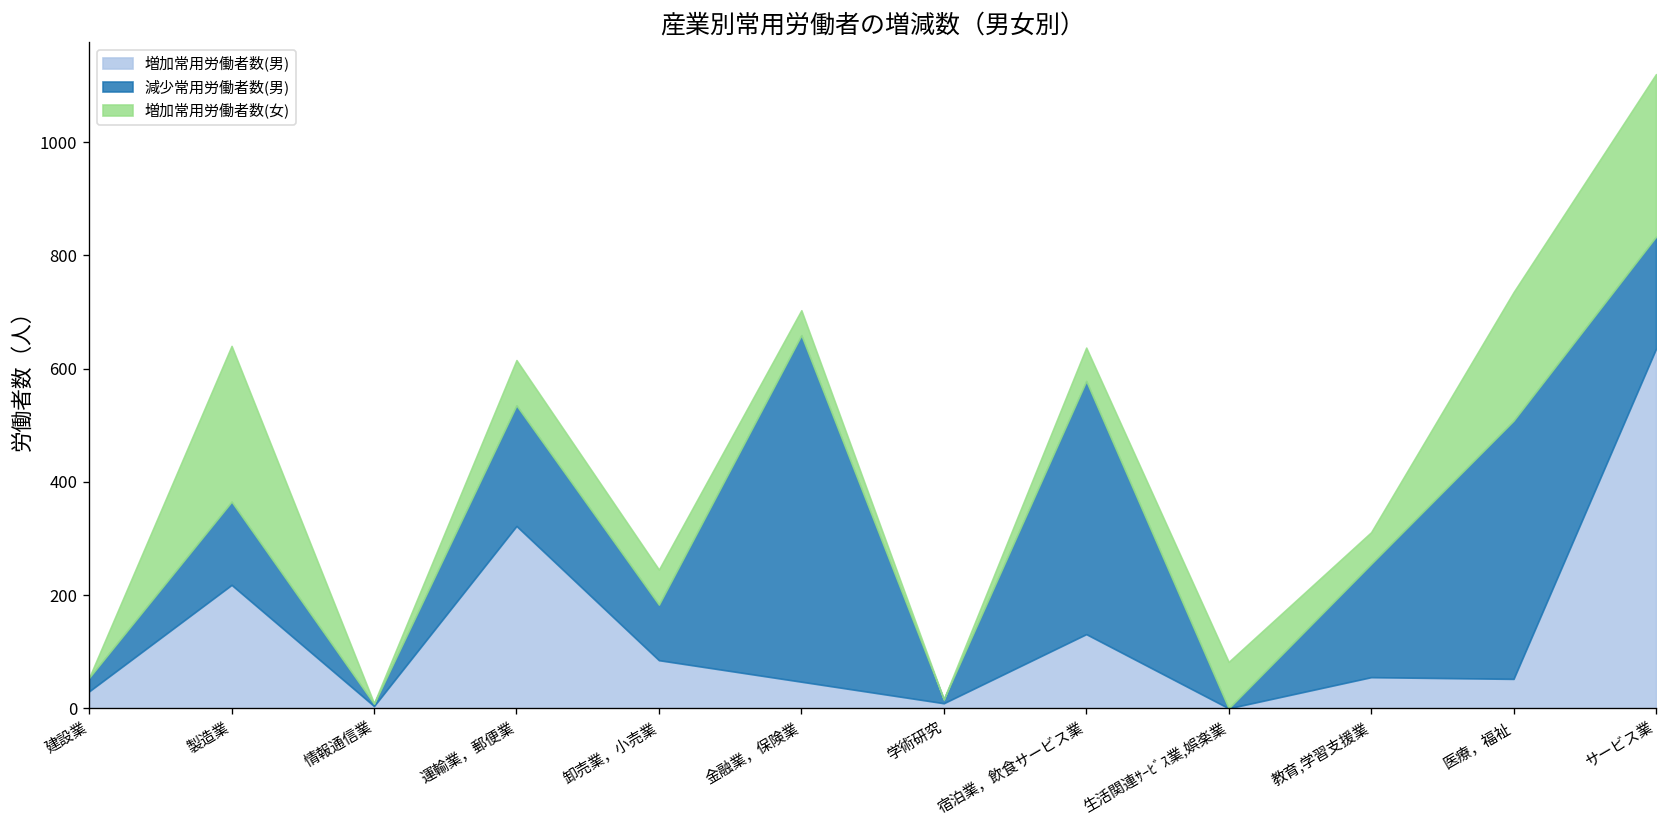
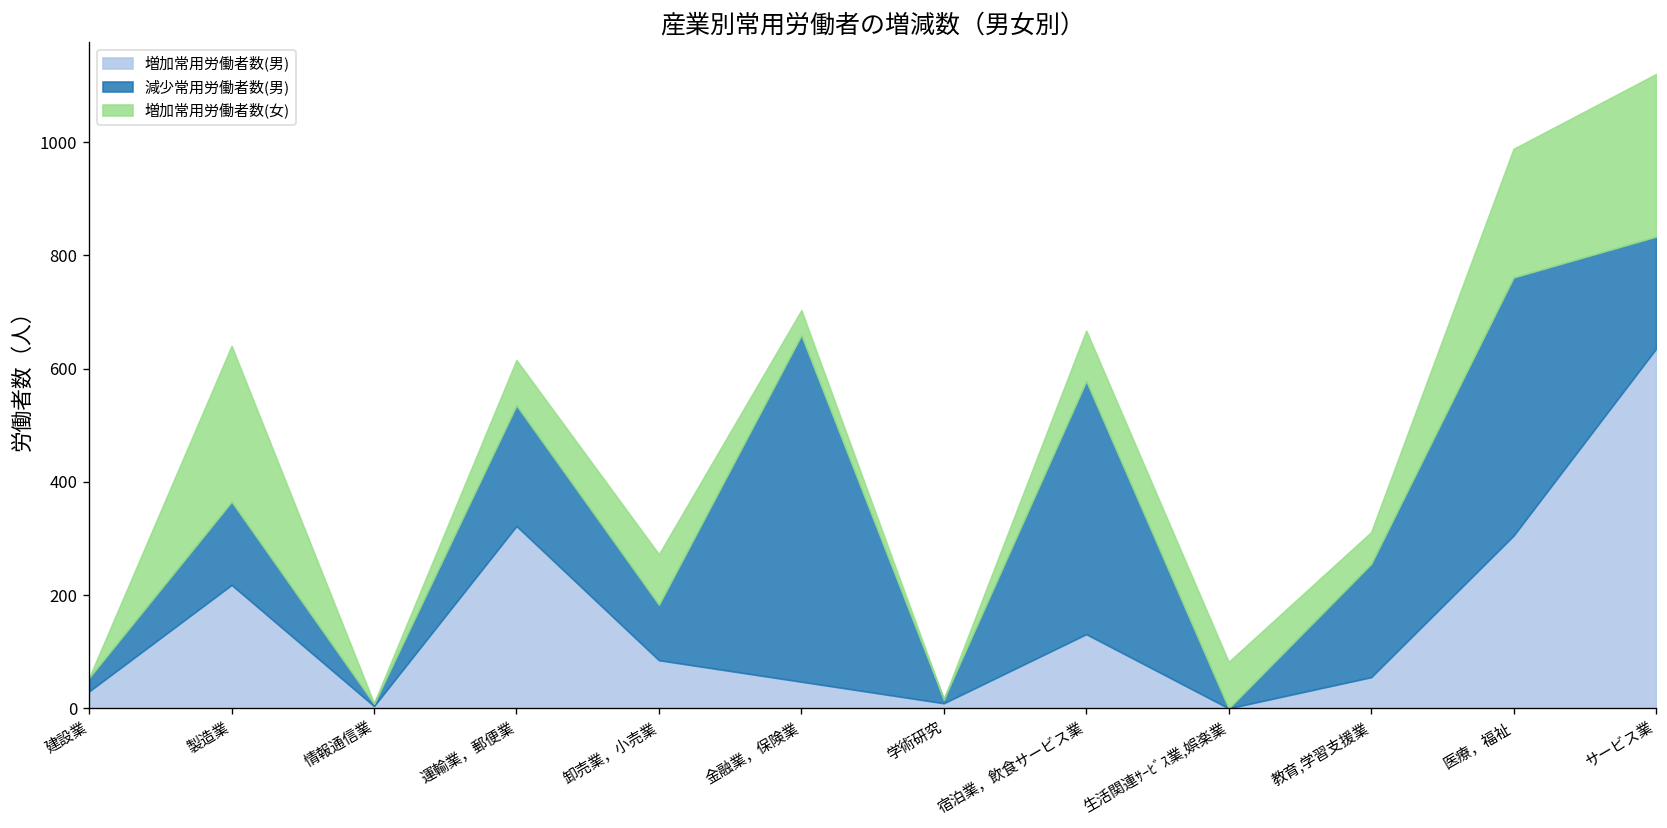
増加常用労働者数(女), 卸売業，小売業: 60 -> 90
増加常用労働者数(女), 宿泊業，飲食サービス業: 60 -> 90
増加常用労働者数(男), 医療，福祉: 50 -> 310
